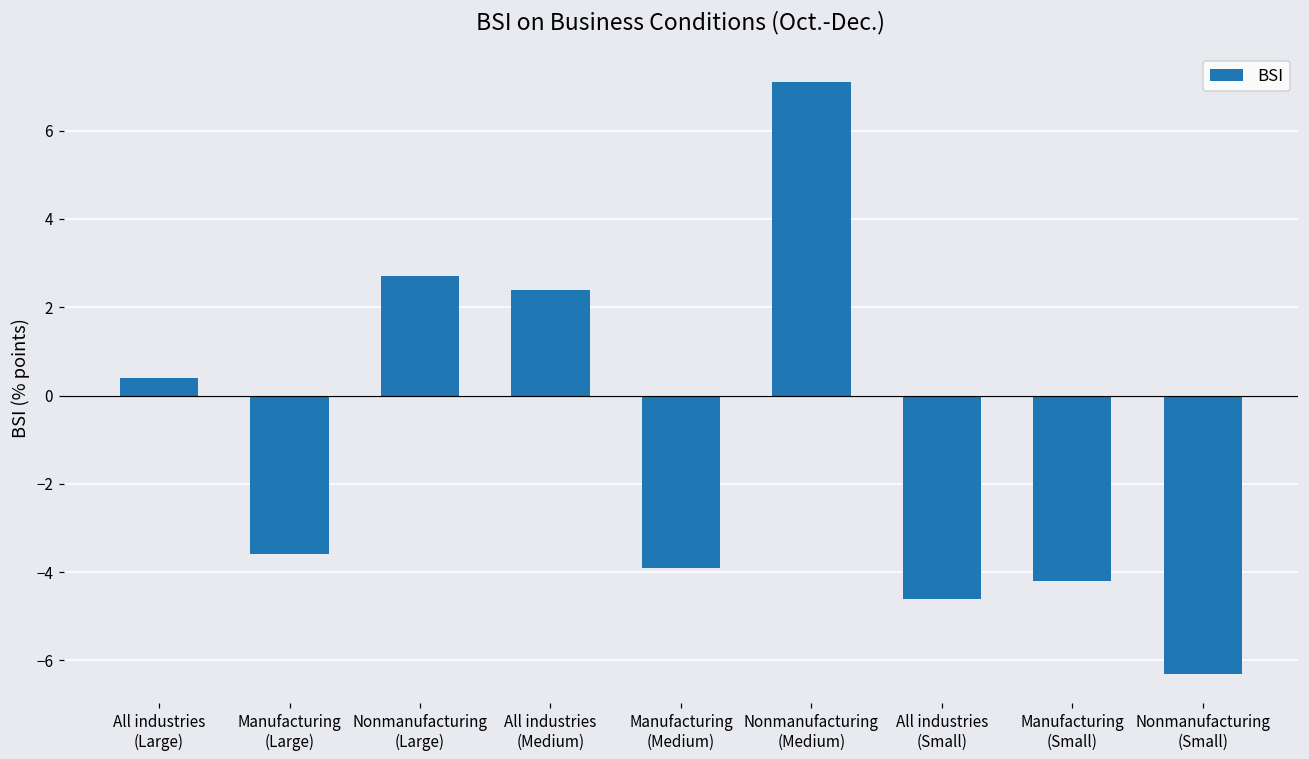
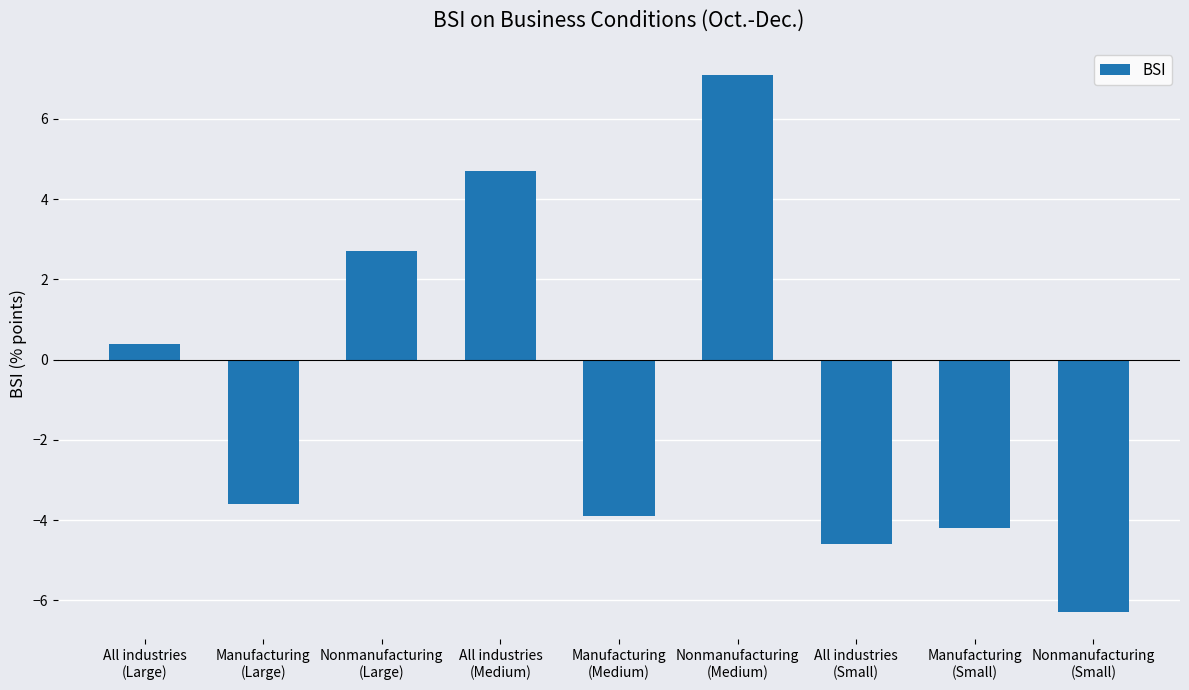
All industries (Medium): 2.4 -> 4.7
